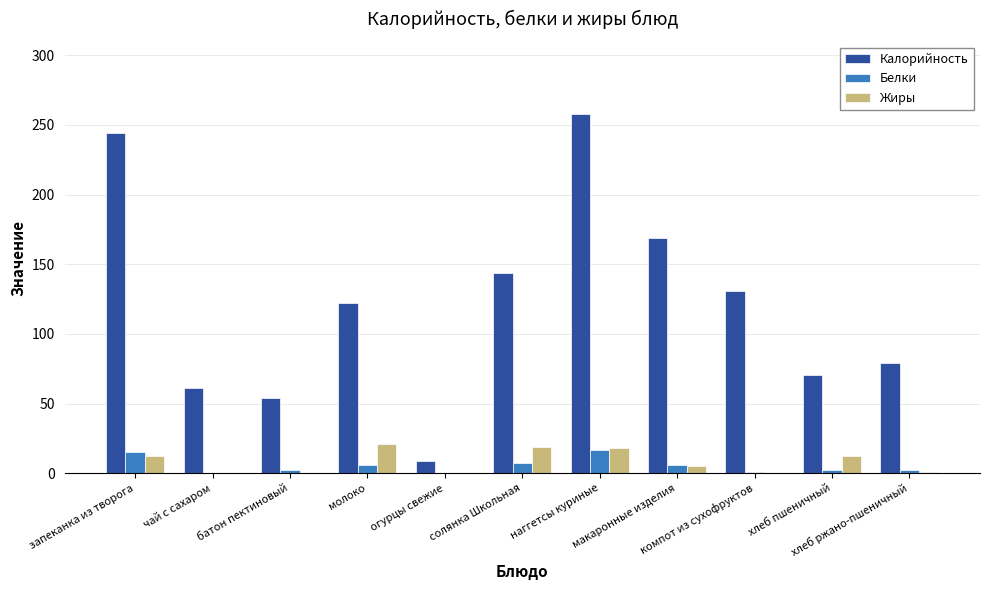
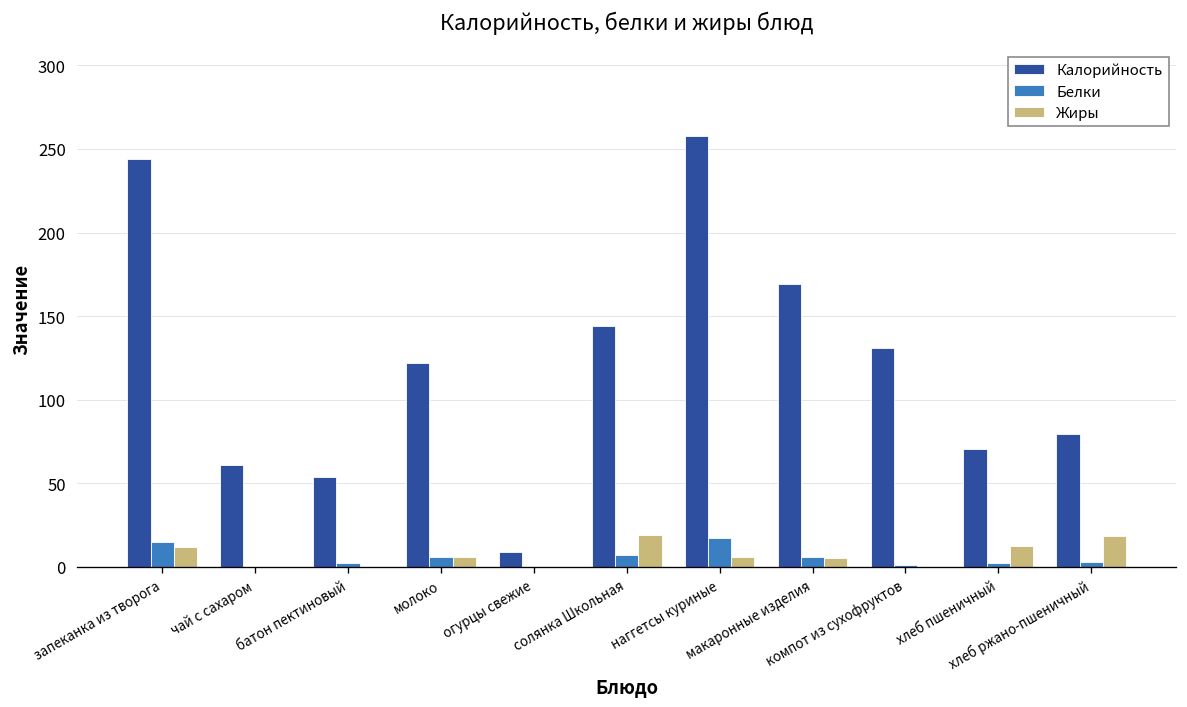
Жиры, молоко: 21 -> 6
Жиры, наггетсы куриные: 18 -> 6
Жиры, хлеб ржано-пшеничный: 1 -> 19
